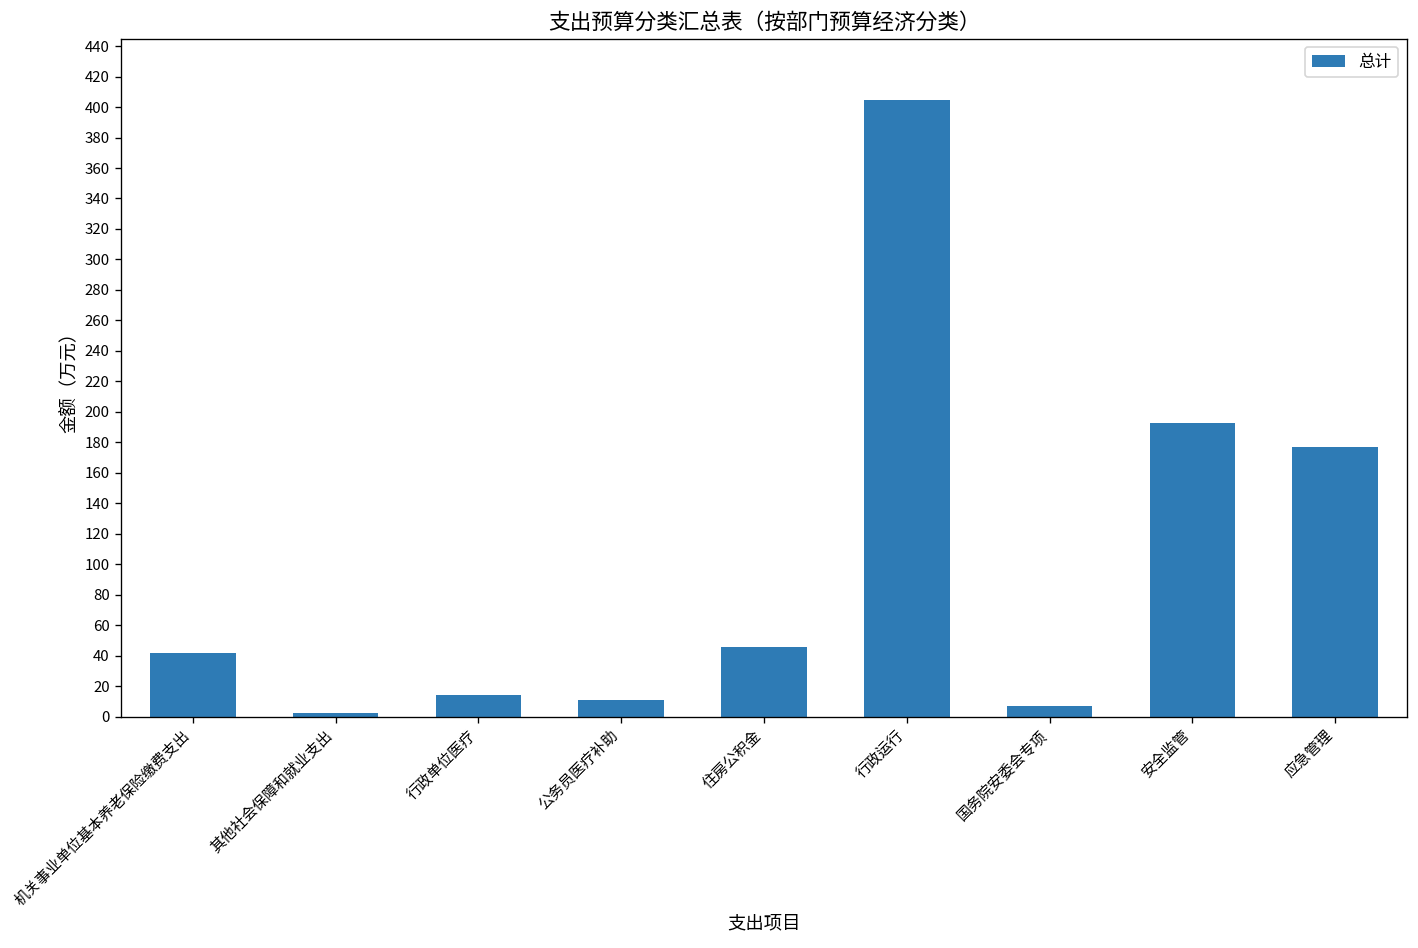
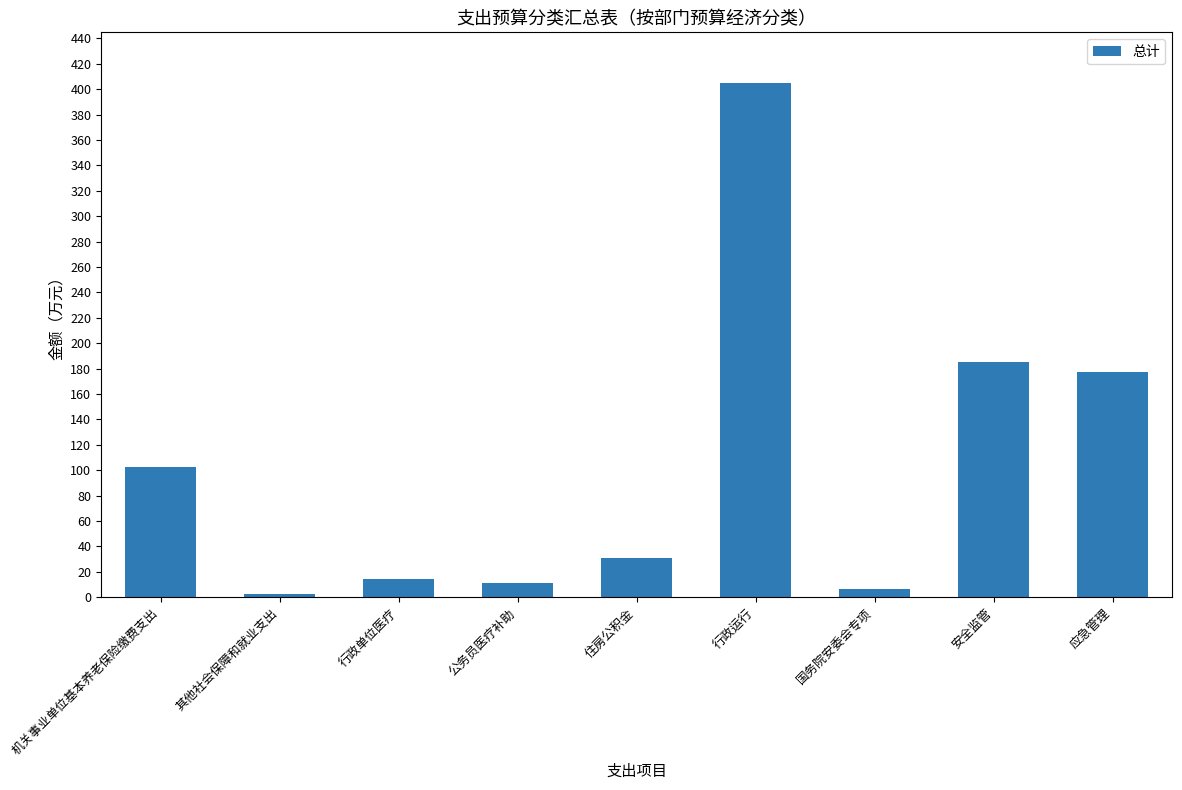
机关事业单位基本养老保险缴费支出: 42 -> 102
住房公积金: 46 -> 31
安全监管: 193 -> 185
